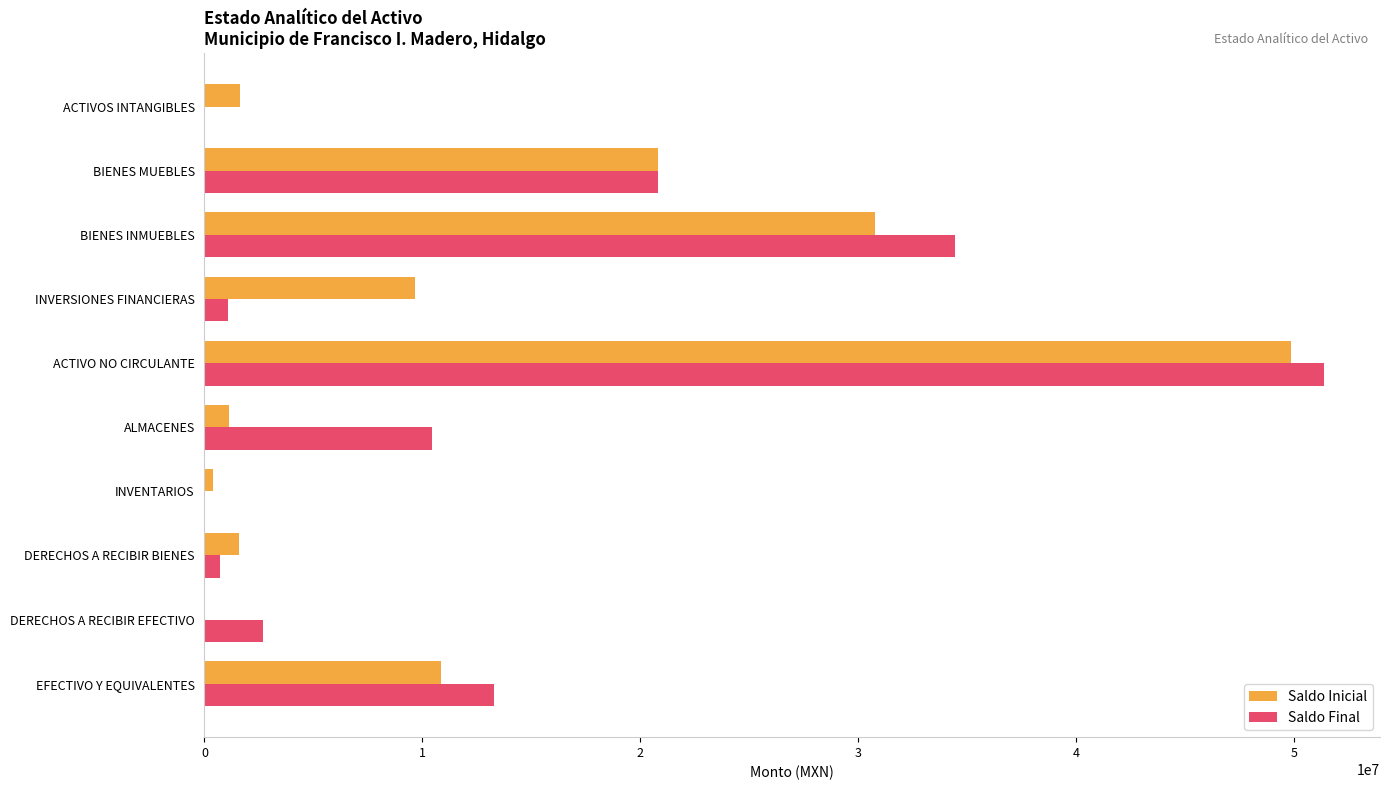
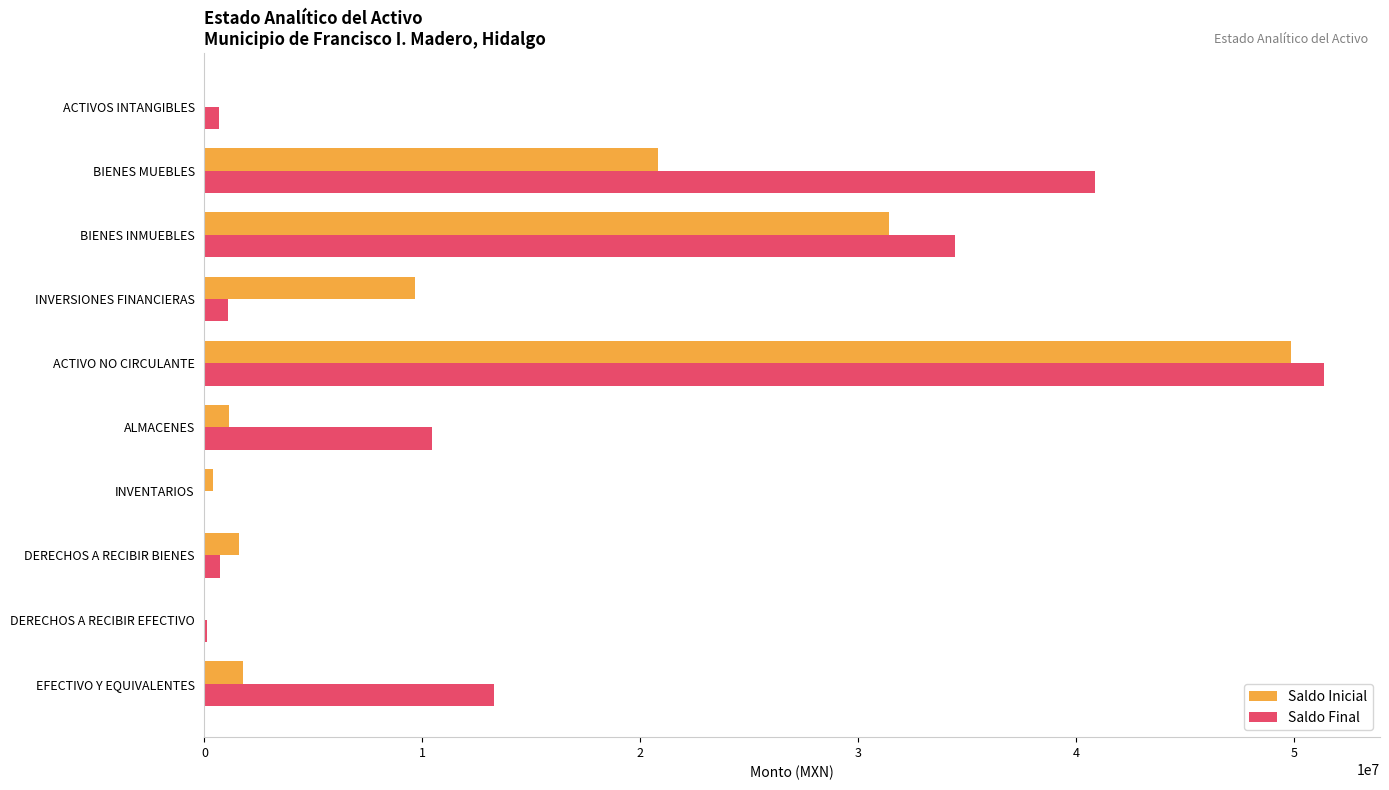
Saldo Inicial, ACTIVOS INTANGIBLES: 1600000 -> 0
Saldo Final, ACTIVOS INTANGIBLES: 0 -> 700000
Saldo Final, BIENES MUEBLES: 20800000 -> 40900000
Saldo Inicial, BIENES INMUEBLES: 30800000 -> 31400000
Saldo Final, DERECHOS A RECIBIR EFECTIVO: 2700000 -> 100000
Saldo Inicial, EFECTIVO Y EQUIVALENTES: 10800000 -> 1800000
